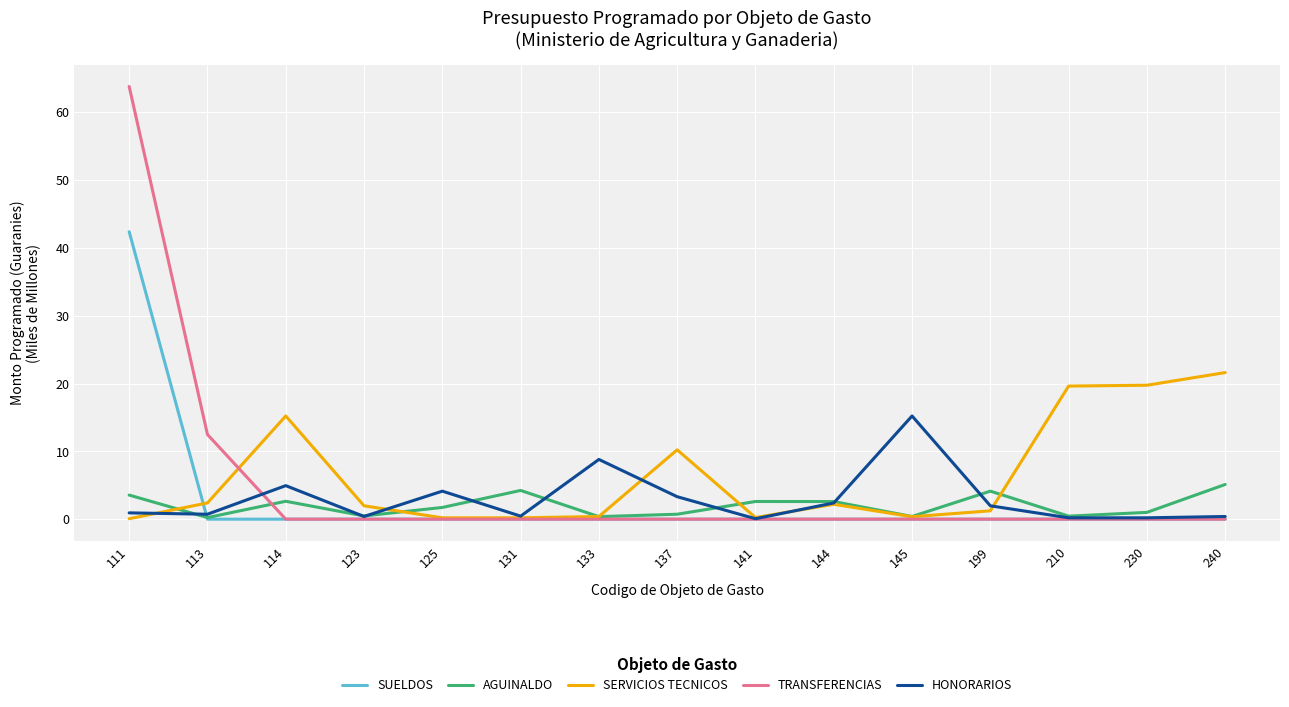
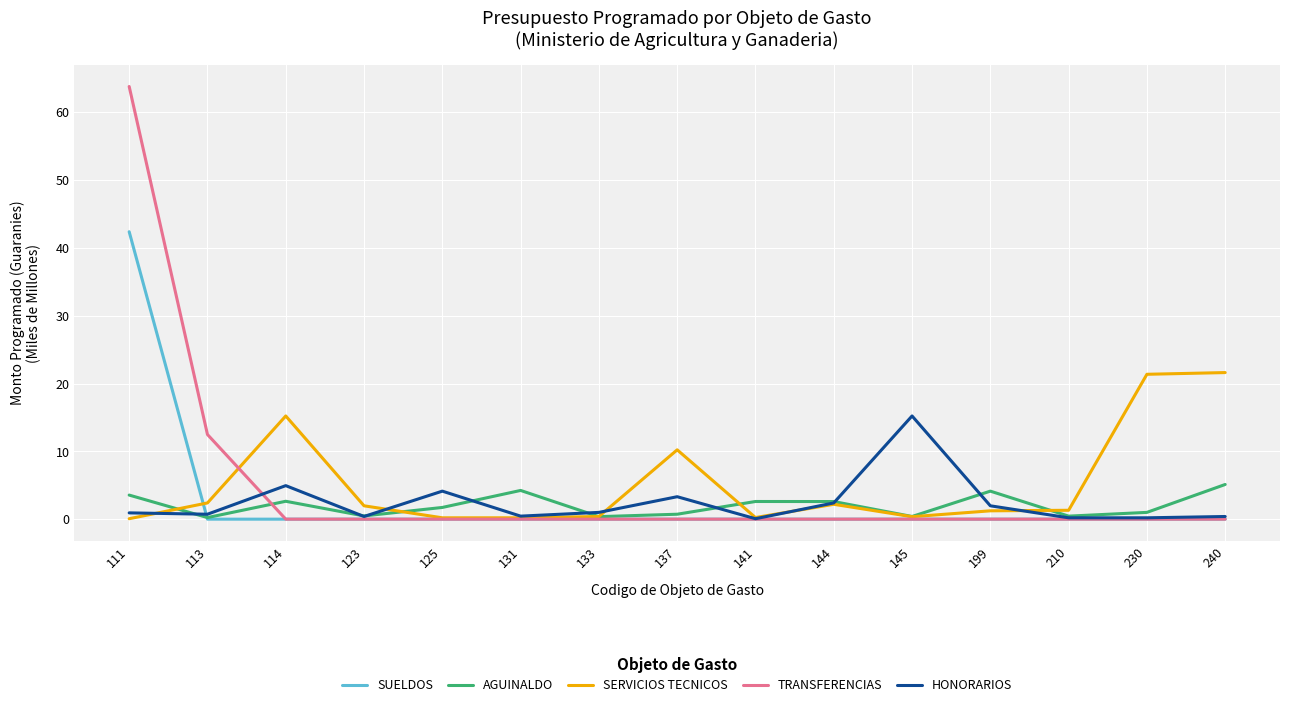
HONORARIOS, 133: 9 -> 1
SERVICIOS TECNICOS, 210: 20 -> 1
SERVICIOS TECNICOS, 230: 20 -> 21
